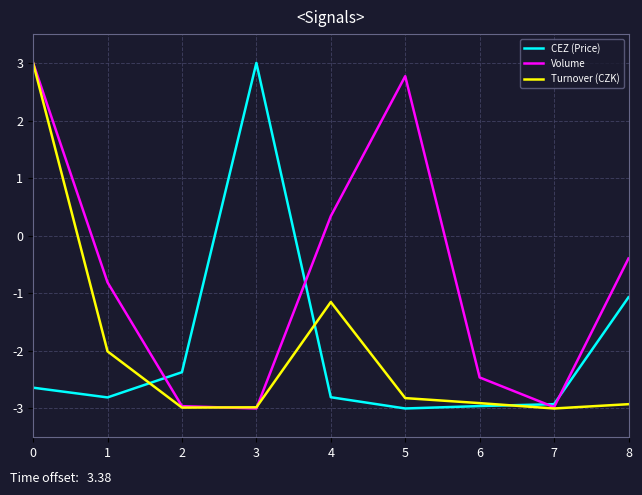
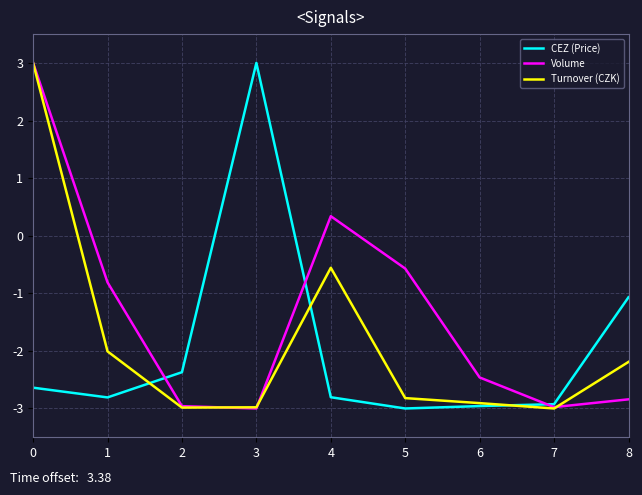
Turnover (CZK), 4: -1.2 -> -0.6
Volume, 5: 2.8 -> -0.6
Volume, 8: -0.4 -> -2.8
Turnover (CZK), 8: -2.9 -> -2.2
